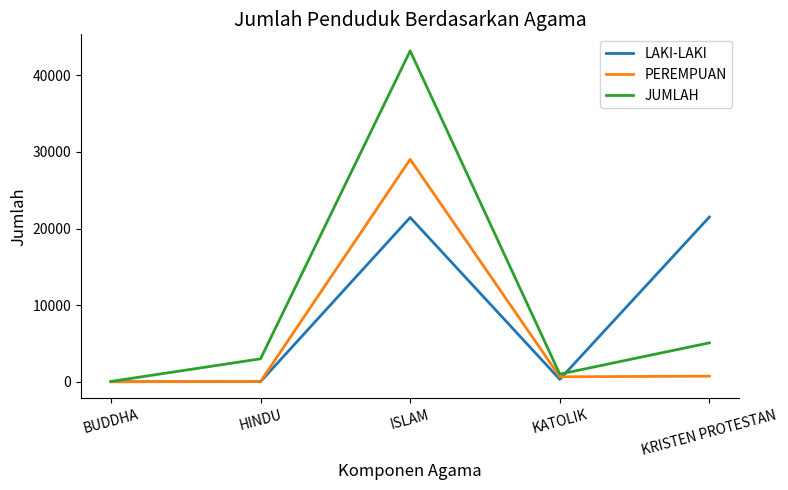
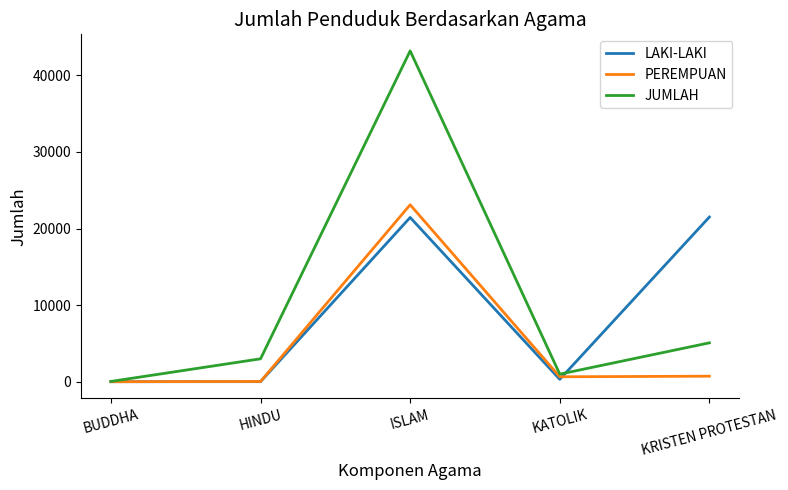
PEREMPUAN, ISLAM: 29000 -> 23000
